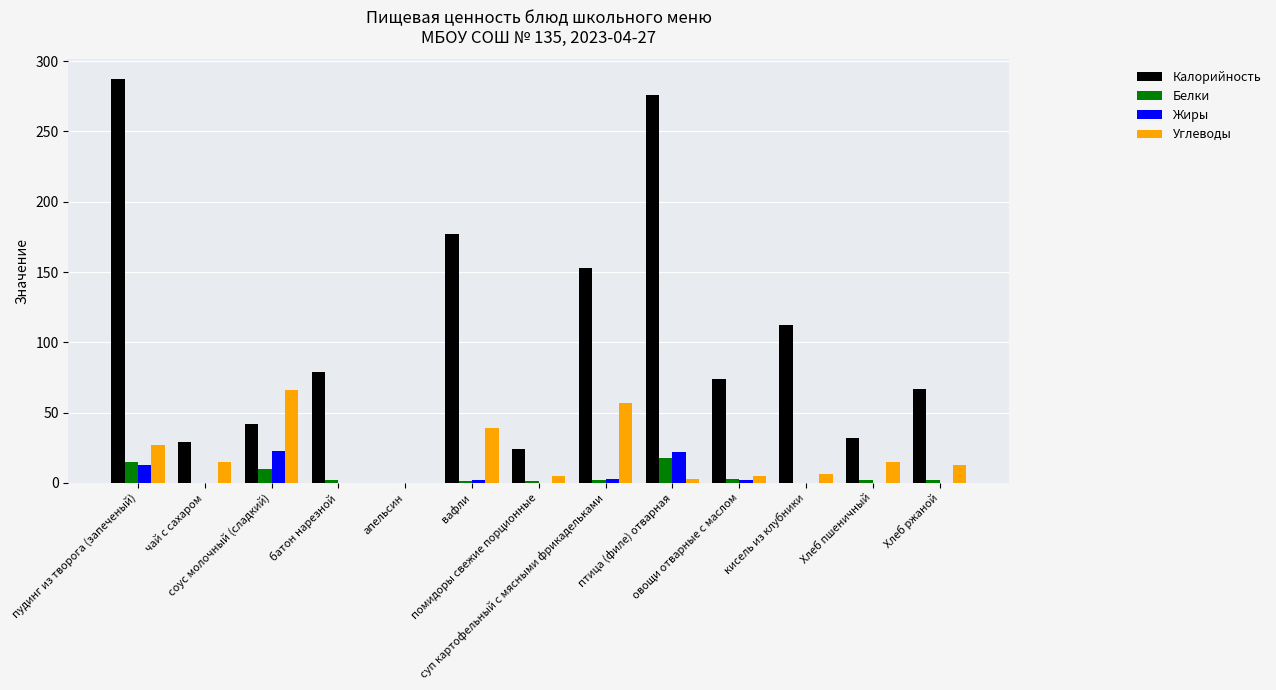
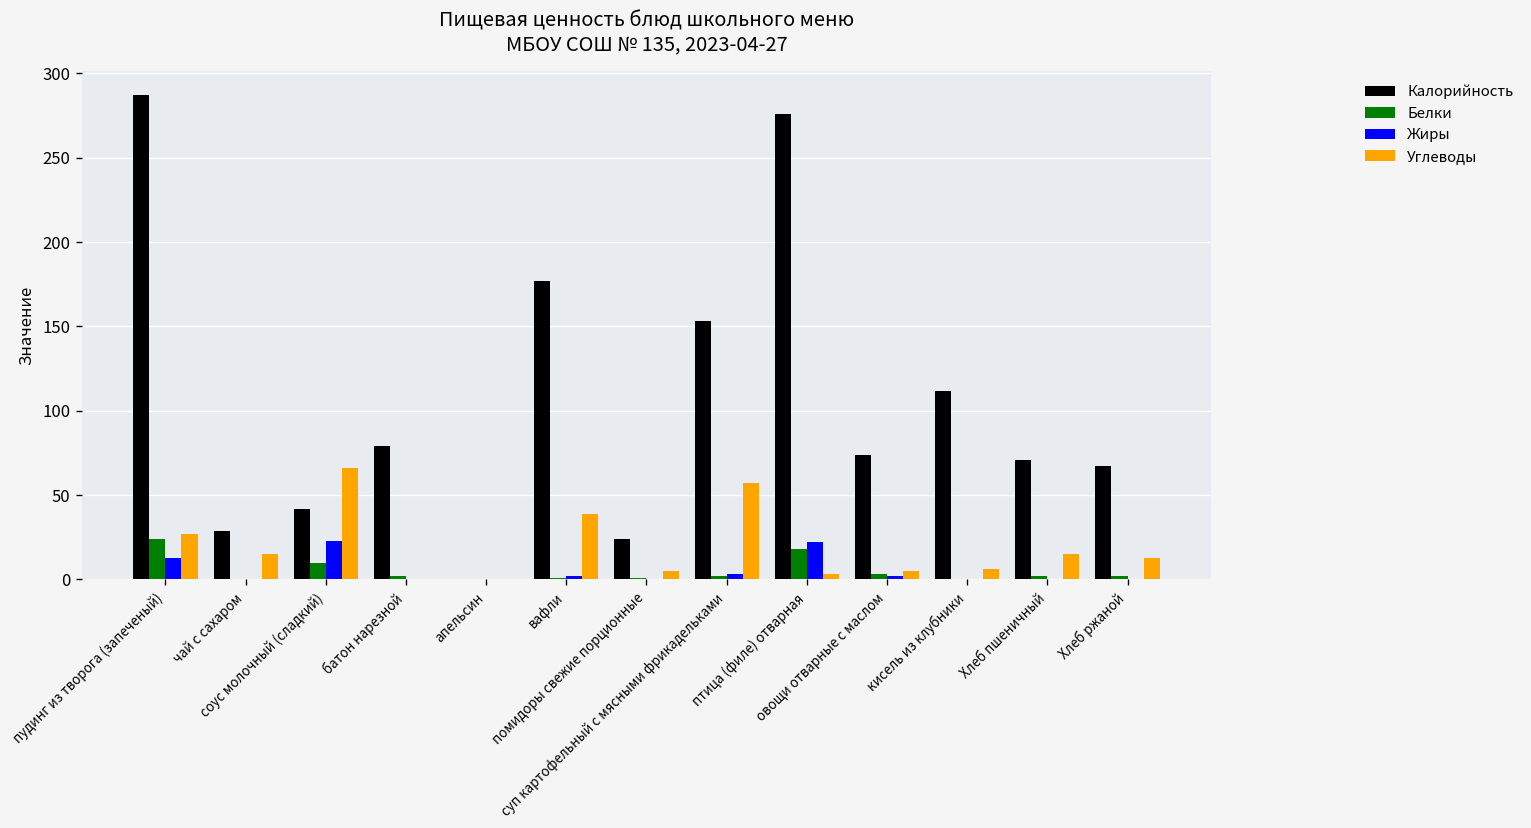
Белки, пудинг из творога (запеченый): 15 -> 24
Калорийность, Хлеб пшеничный: 32 -> 71
